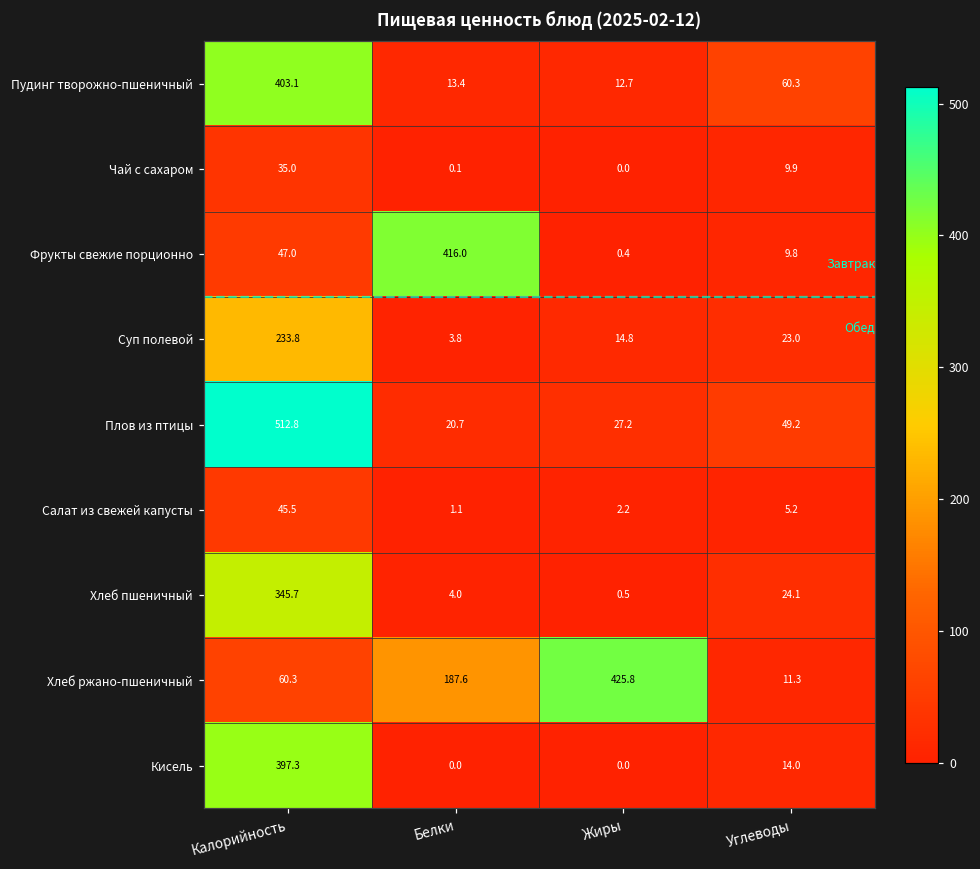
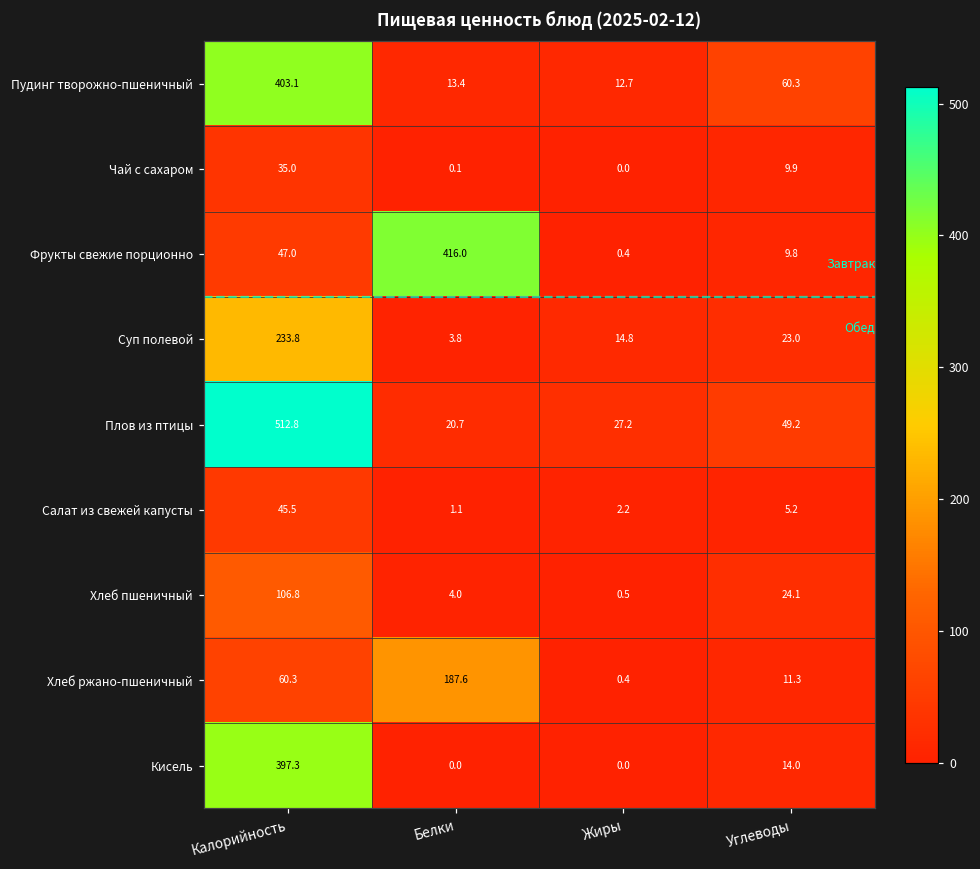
Хлеб пшеничный, Калорийность: 345.7 -> 106.8
Хлеб ржано-пшеничный, Жиры: 425.8 -> 0.4
